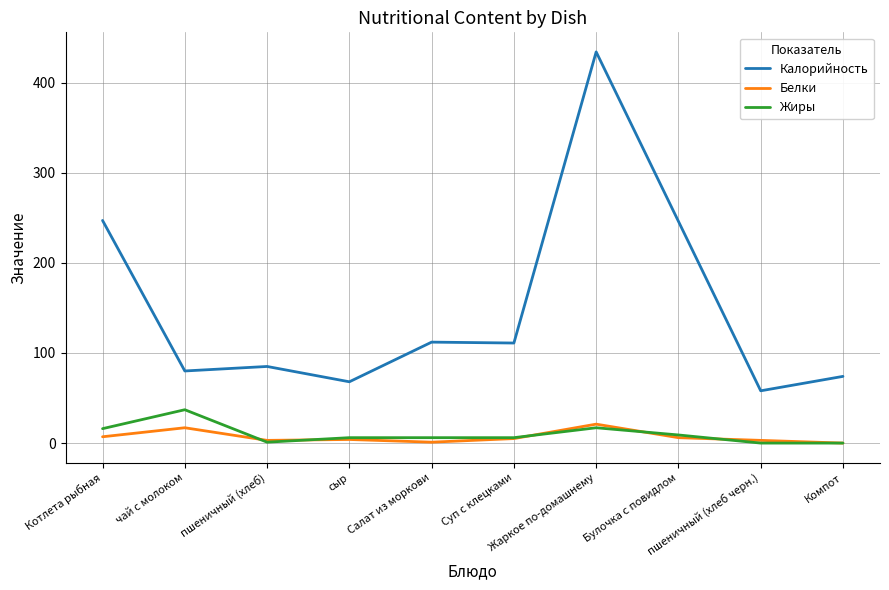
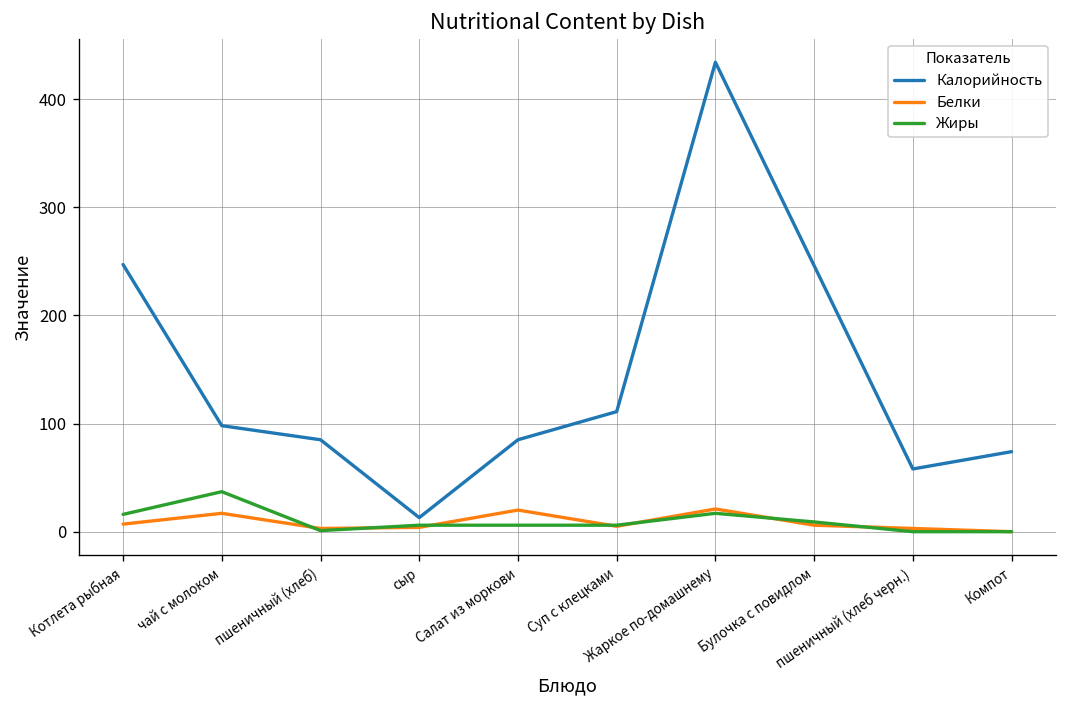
Калорийность, чай с молоком: 80 -> 100
Калорийность, сыр: 70 -> 10
Калорийность, Салат из моркови: 110 -> 90
Белки, Салат из моркови: 0 -> 20
